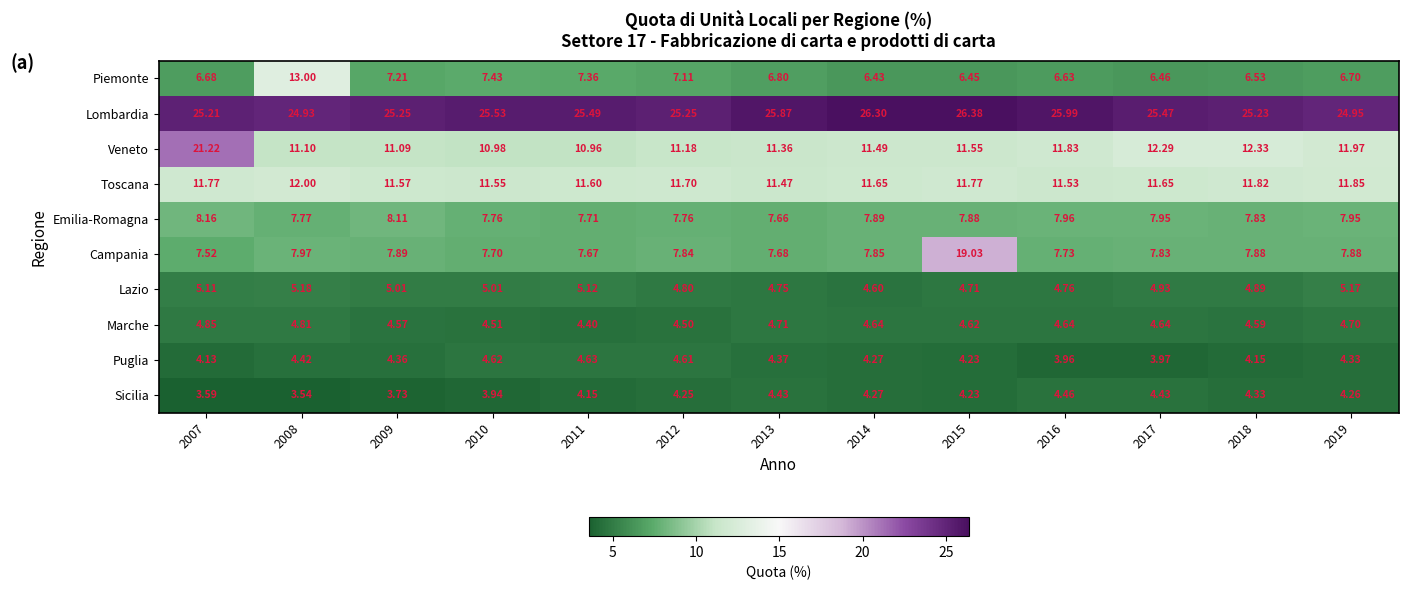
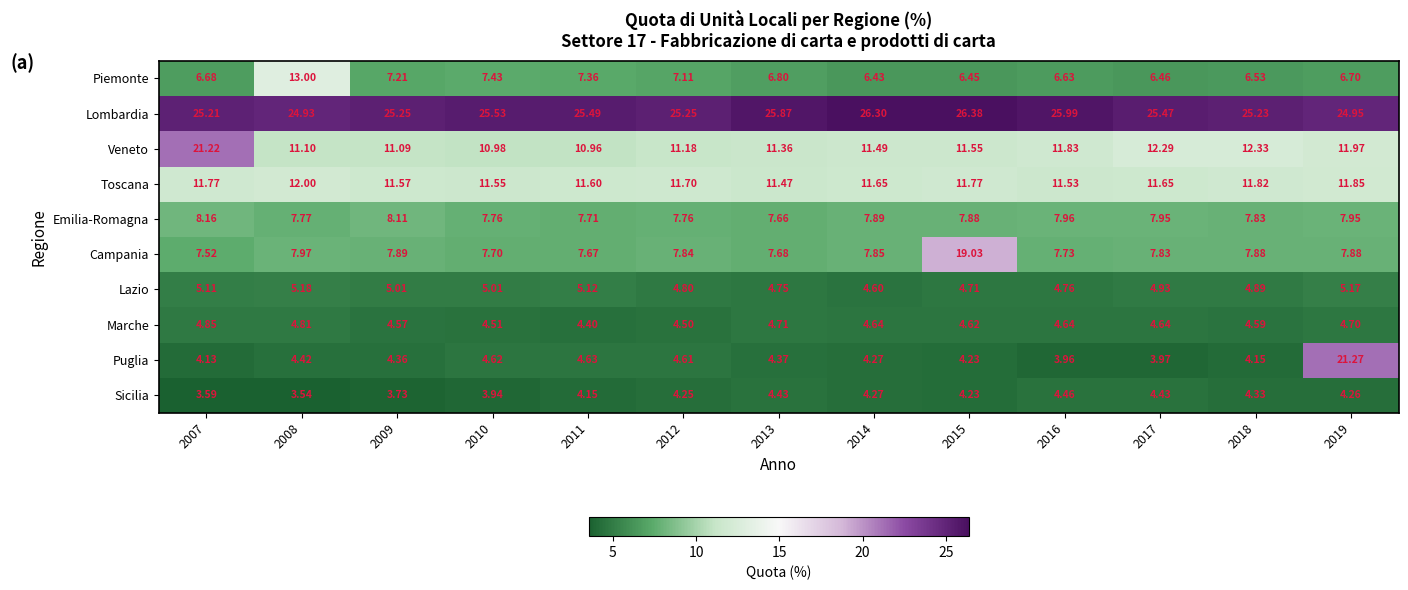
Puglia, 2019: 4.33 -> 21.27
